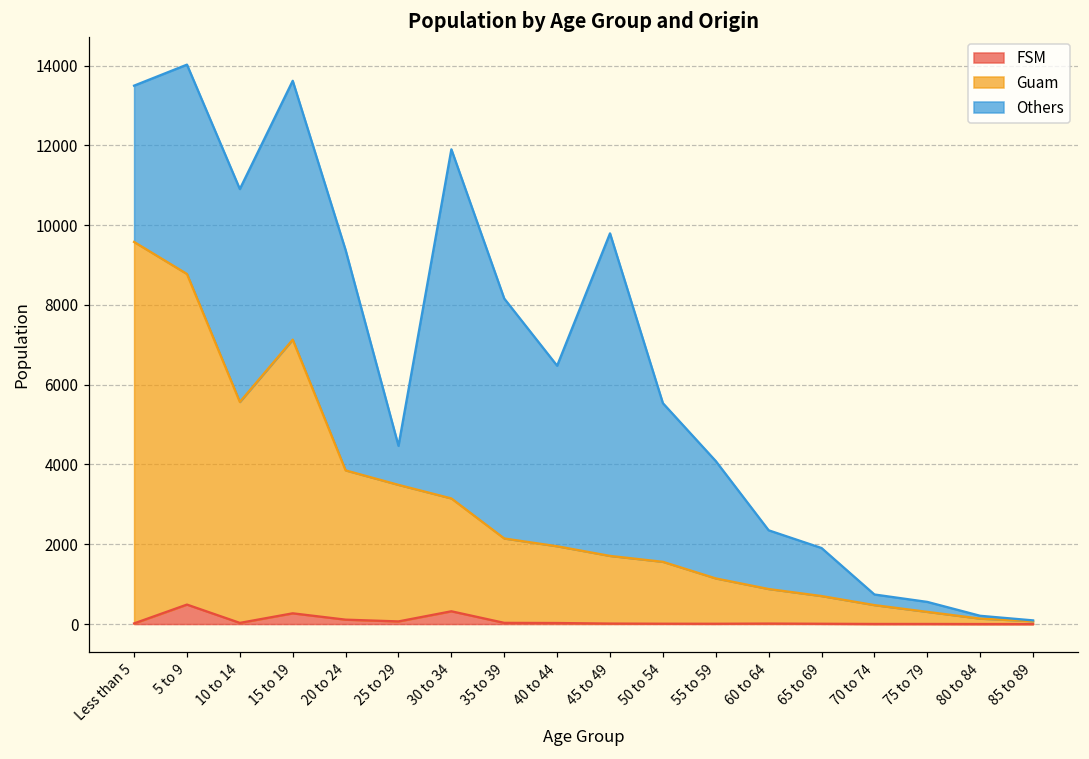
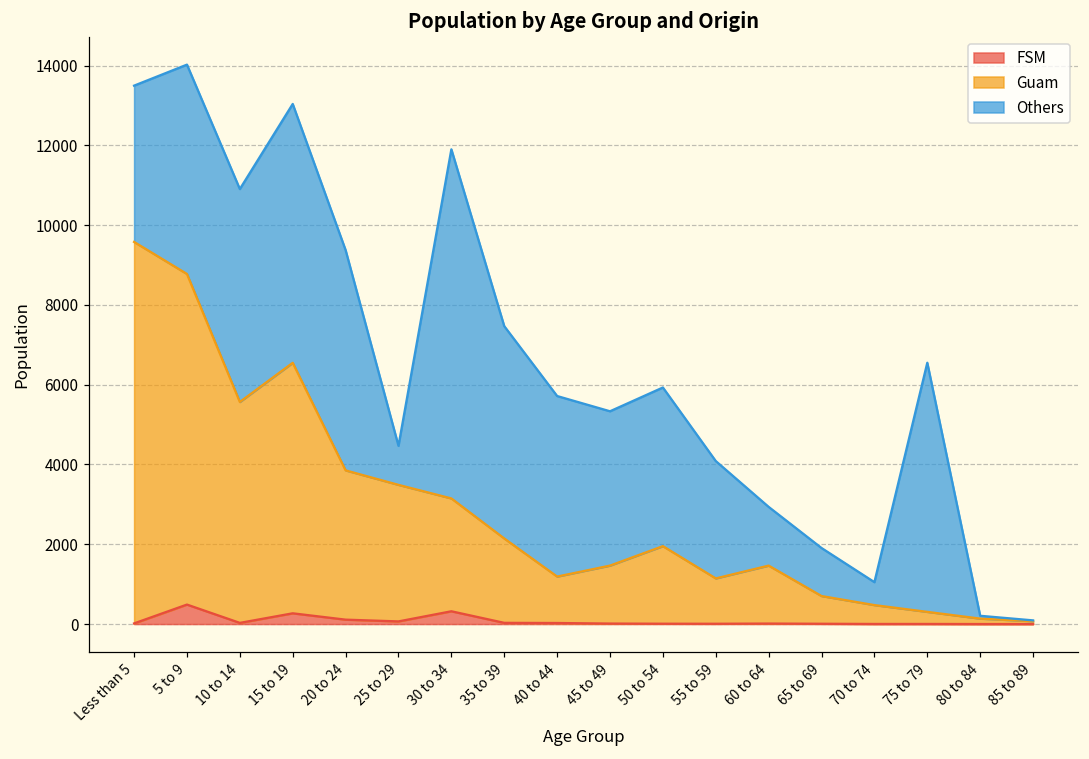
Guam, 15 to 19: 6900 -> 6300
Others, 35 to 39: 6000 -> 5300
Guam, 40 to 44: 1900 -> 1200
Guam, 45 to 49: 1700 -> 1500
Others, 45 to 49: 8100 -> 3900
Guam, 50 to 54: 1600 -> 1900
Guam, 60 to 64: 900 -> 1500
Others, 70 to 74: 300 -> 600
Others, 75 to 79: 300 -> 6200
